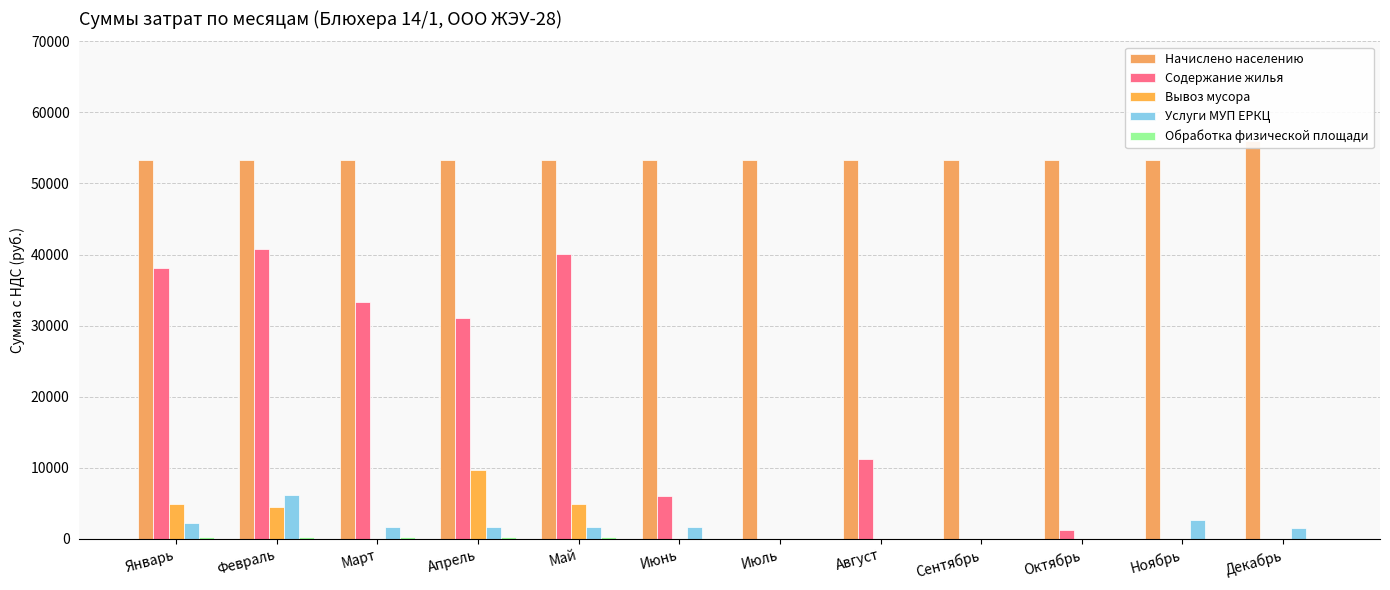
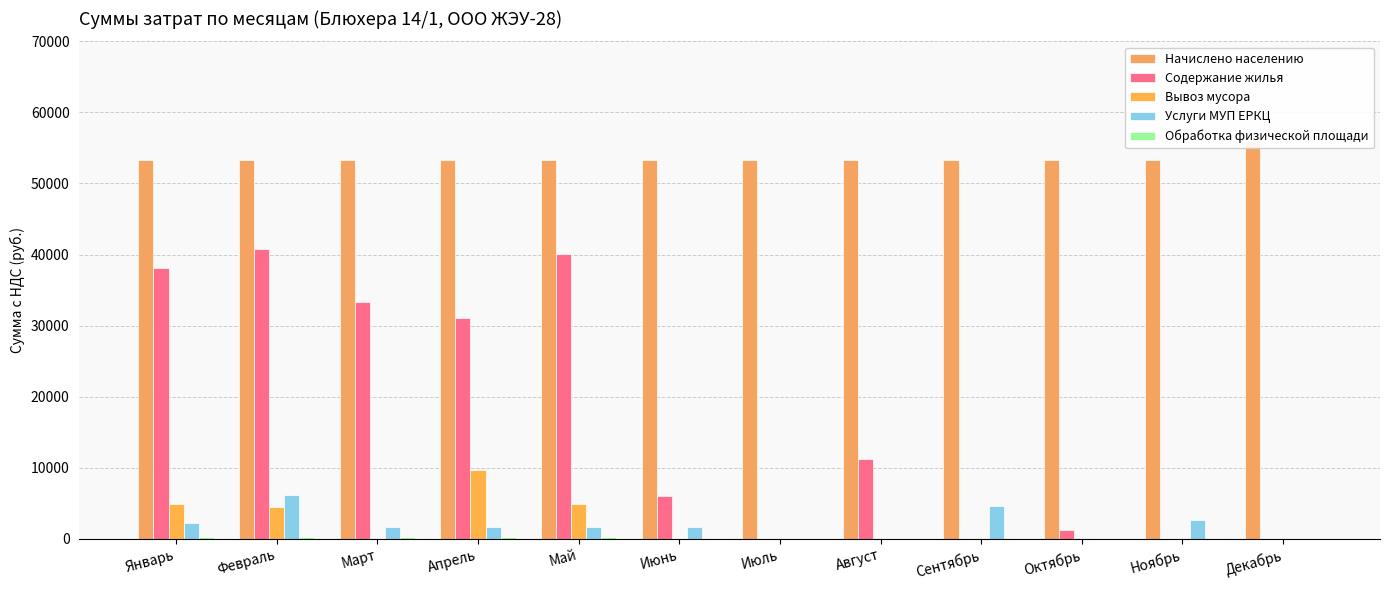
Услуги МУП ЕРКЦ, Сентябрь: 0 -> 5000
Услуги МУП ЕРКЦ, Декабрь: 2000 -> 0
